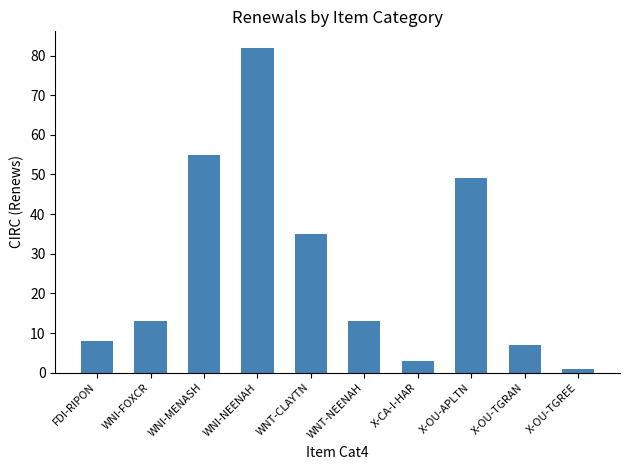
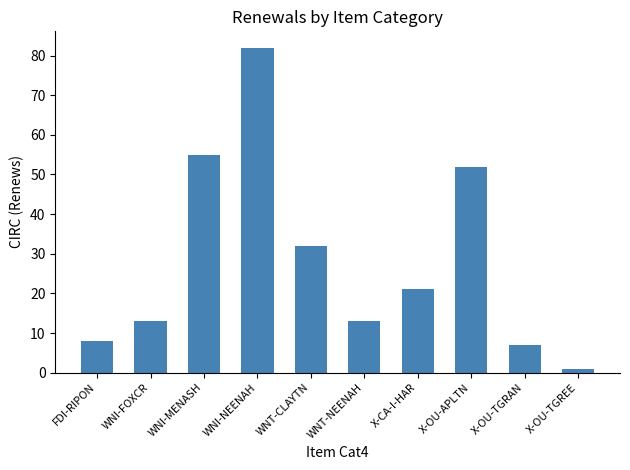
WNT-CLAYTN: 35 -> 32
X-CA-I-HAR: 3 -> 21
X-OU-APLTN: 49 -> 52
